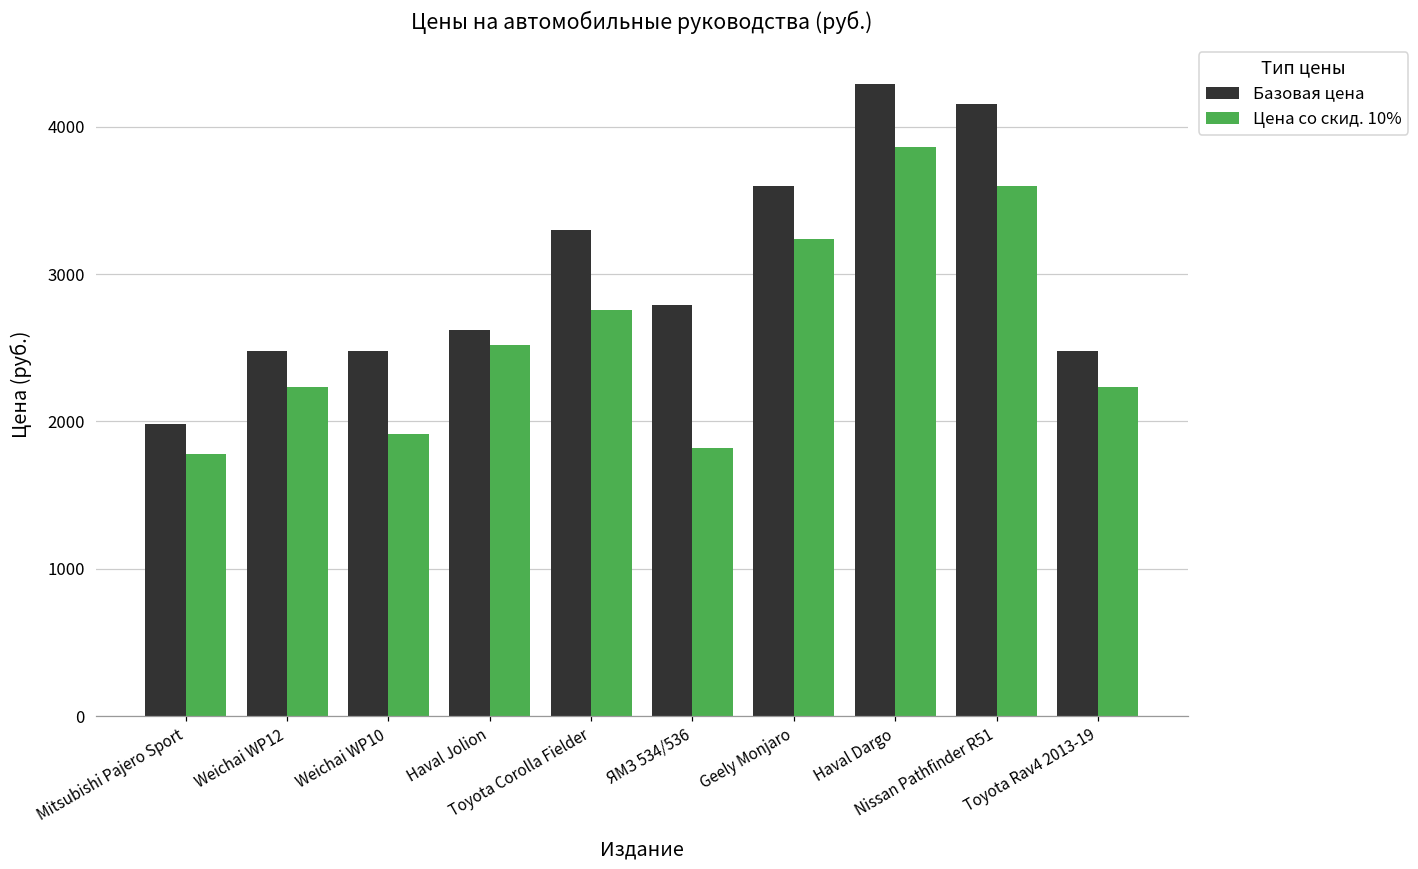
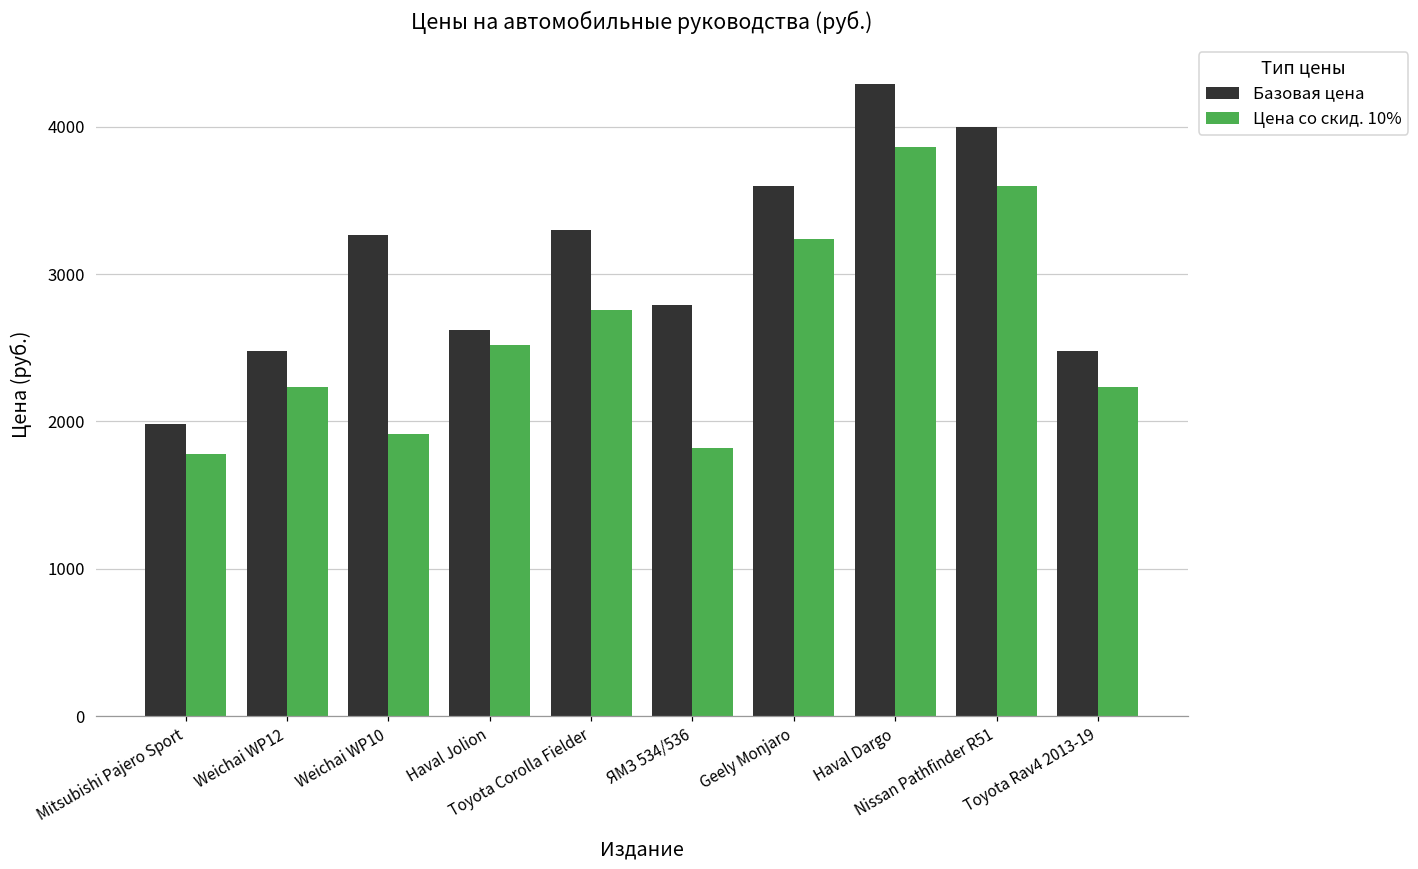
Базовая цена, Weichai WP10: 2480 -> 3260
Базовая цена, Nissan Pathfinder R51: 4150 -> 4000
